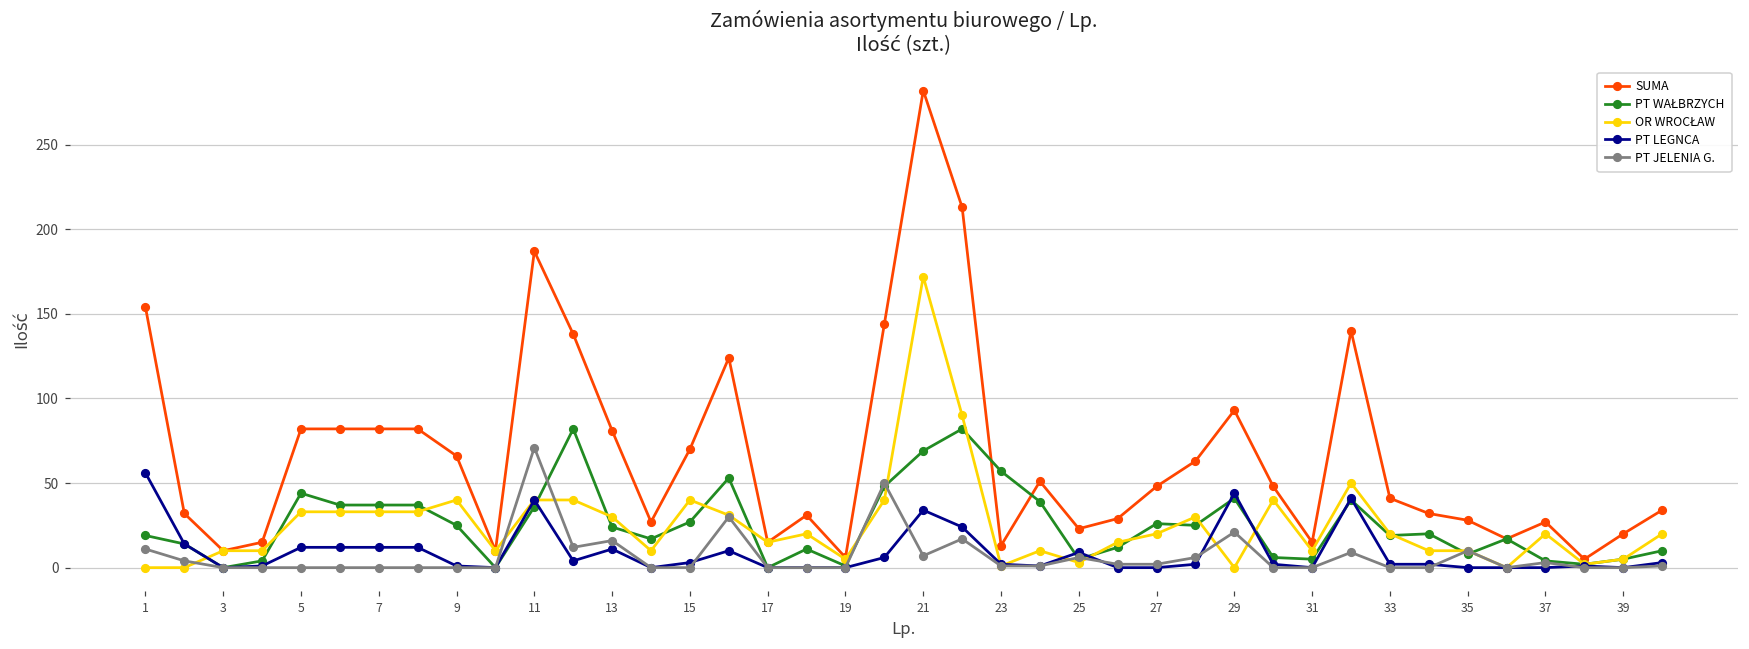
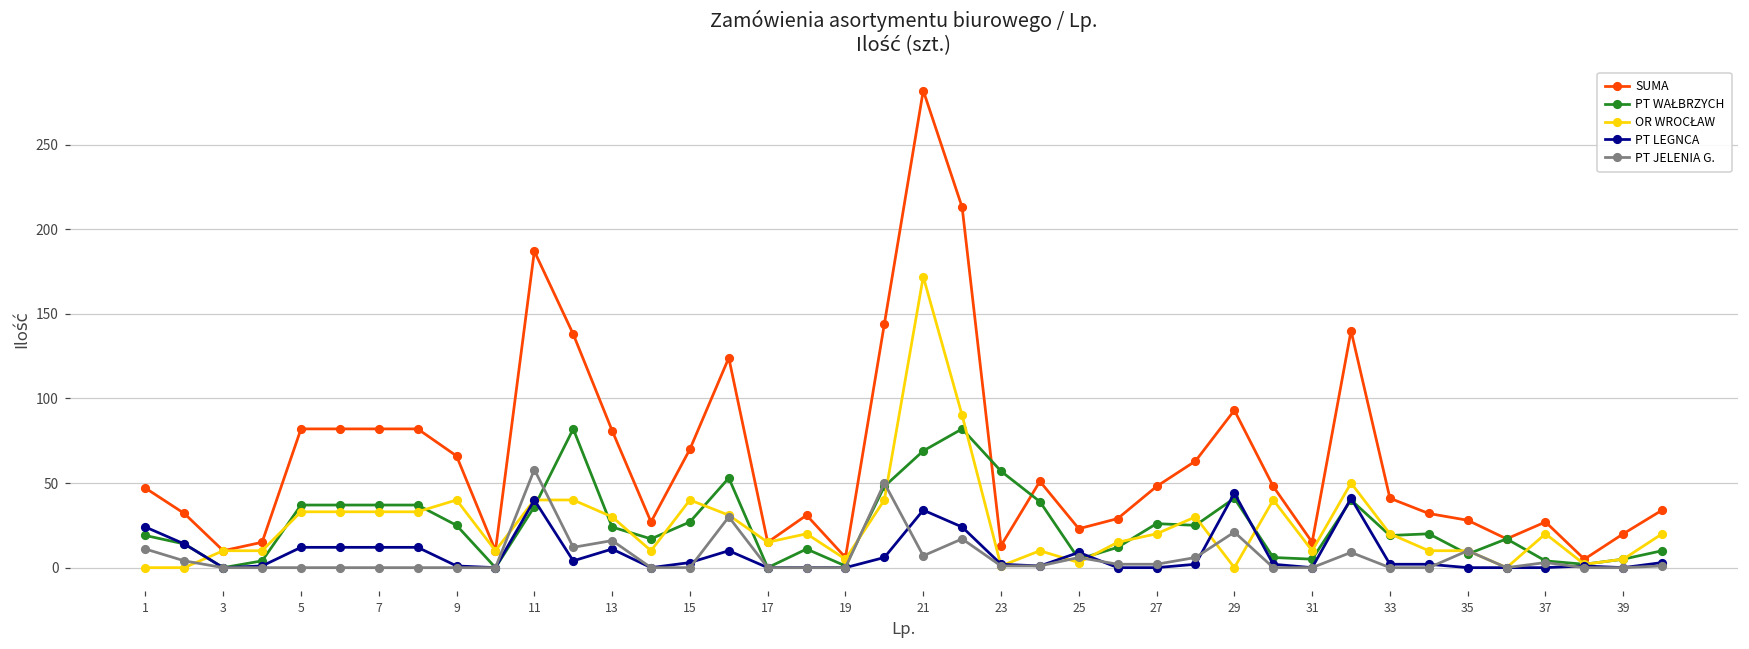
SUMA, 1: 154 -> 47
PT LEGNCA, 1: 56 -> 24
PT WAŁBRZYCH, 5: 44 -> 37
PT JELENIA G., 11: 71 -> 58
